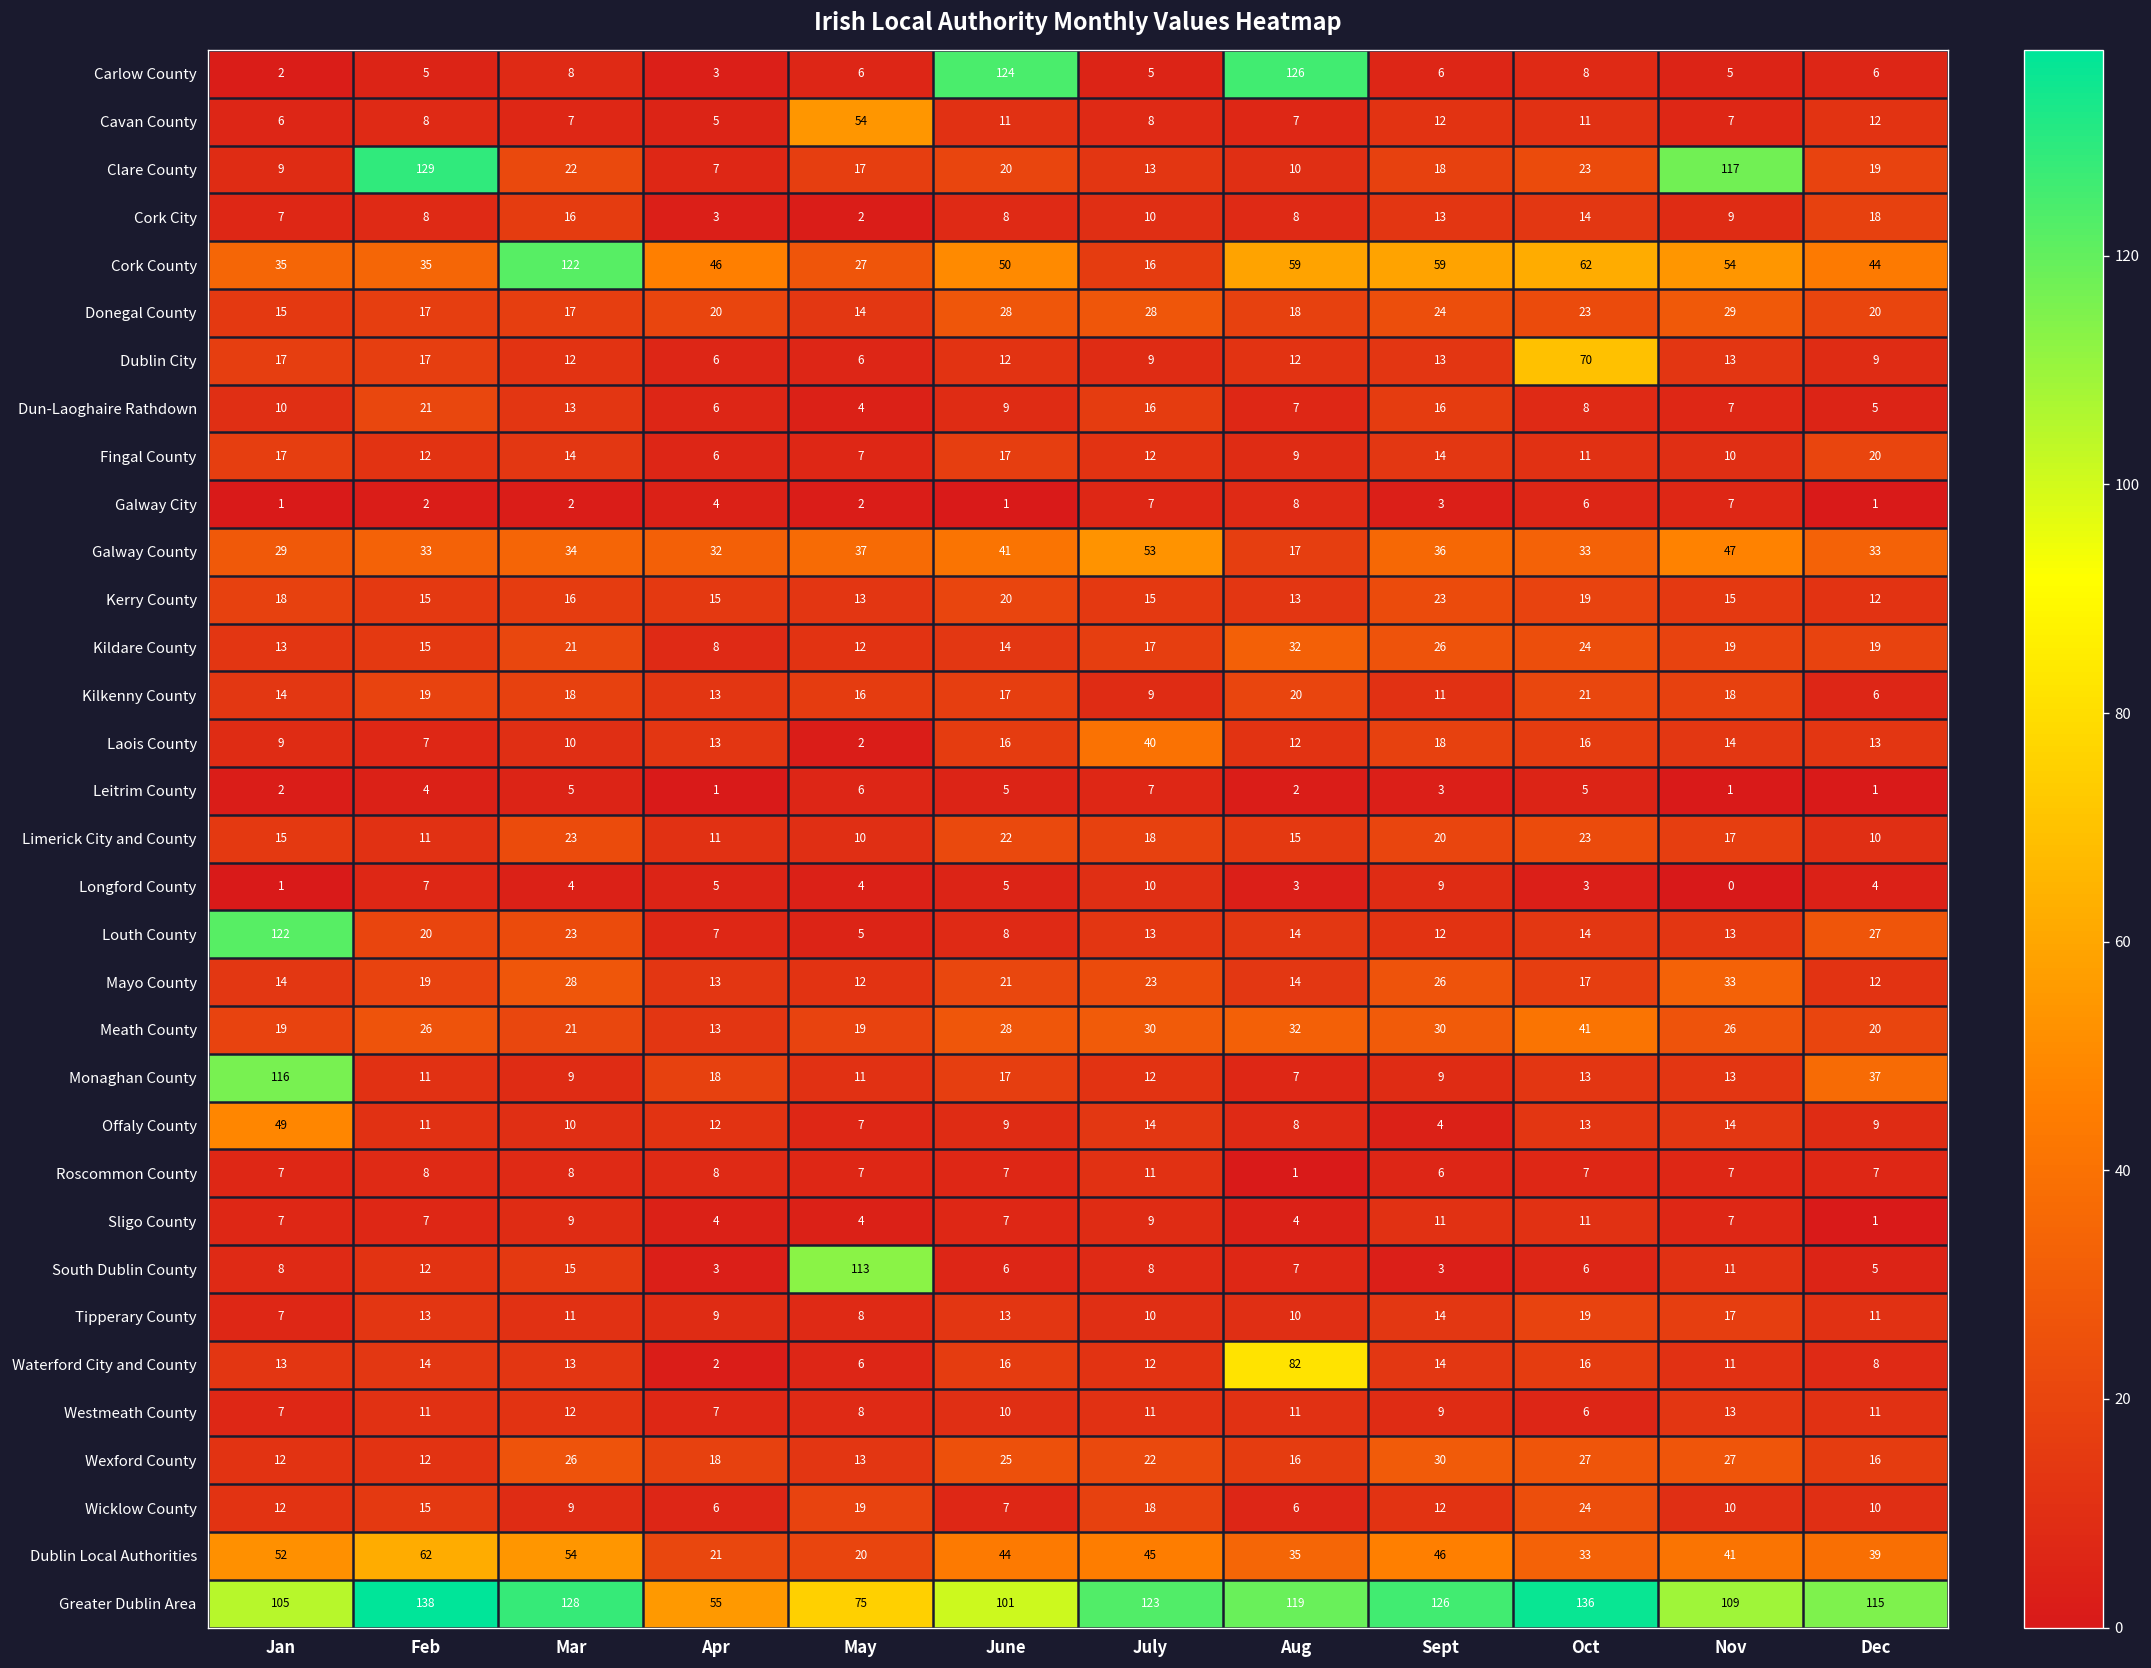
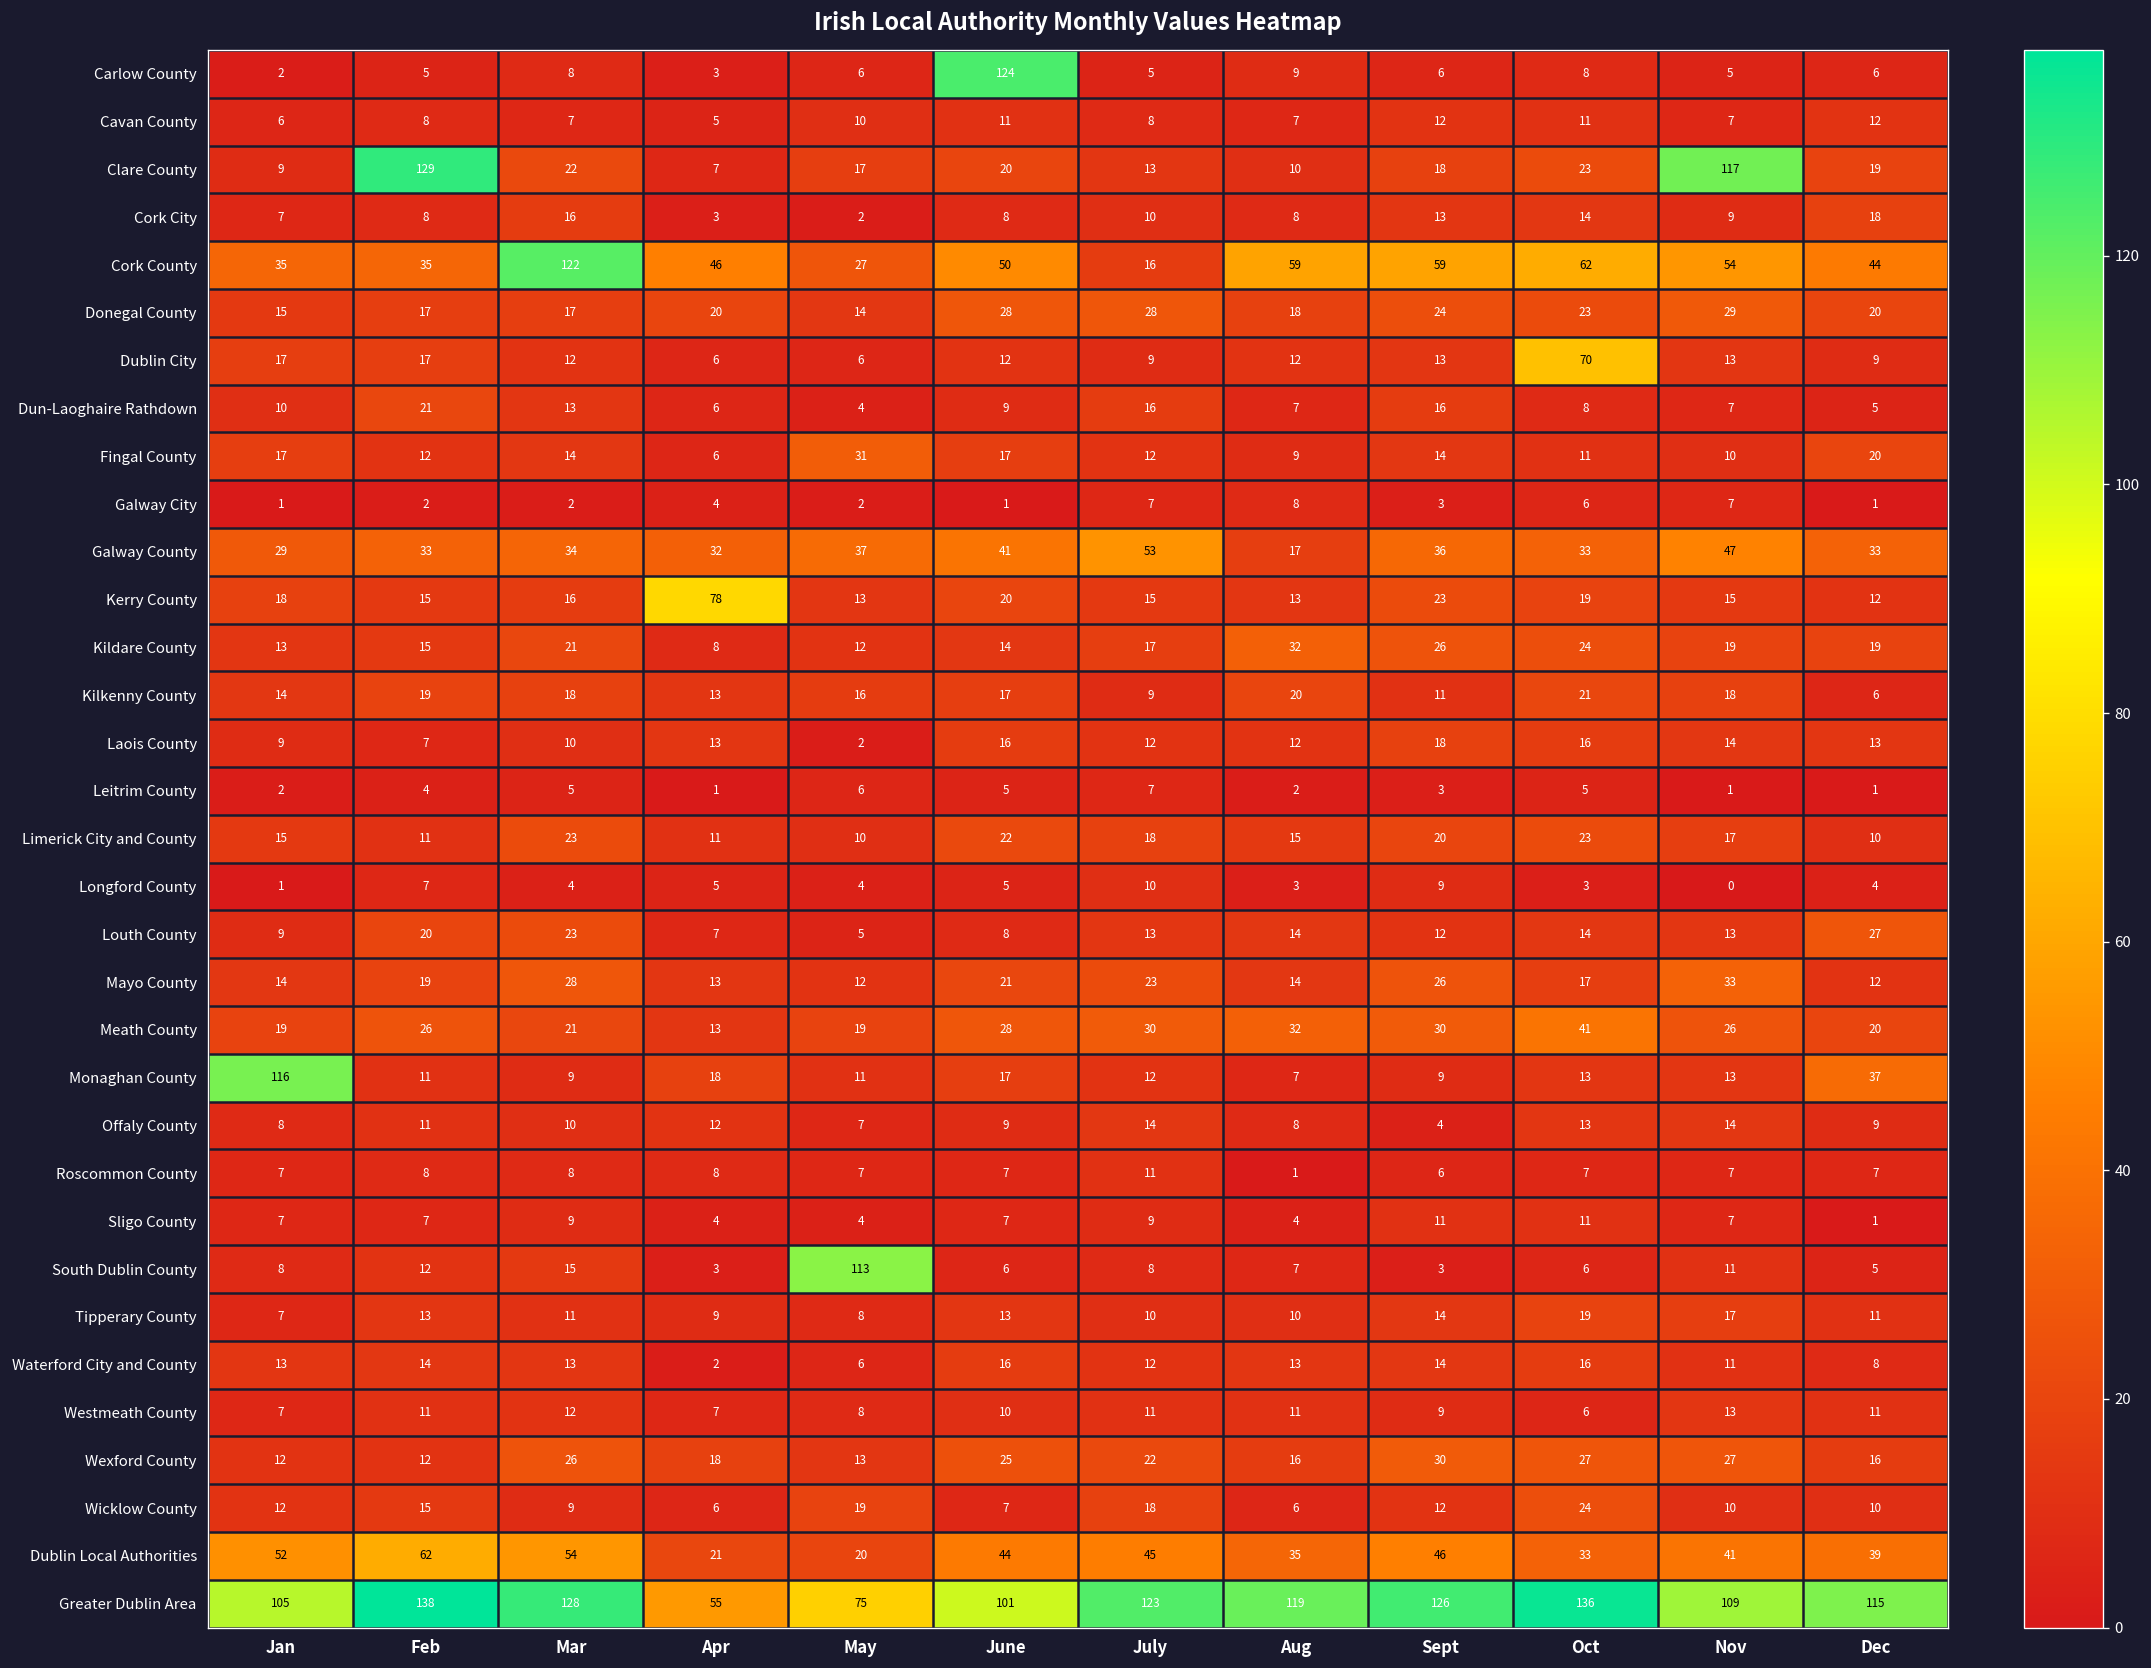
Carlow County, Aug: 126 -> 9
Cavan County, May: 54 -> 10
Fingal County, May: 7 -> 31
Kerry County, Apr: 15 -> 78
Laois County, July: 40 -> 12
Louth County, Jan: 122 -> 9
Offaly County, Jan: 49 -> 8
Waterford City and County, Aug: 82 -> 13
